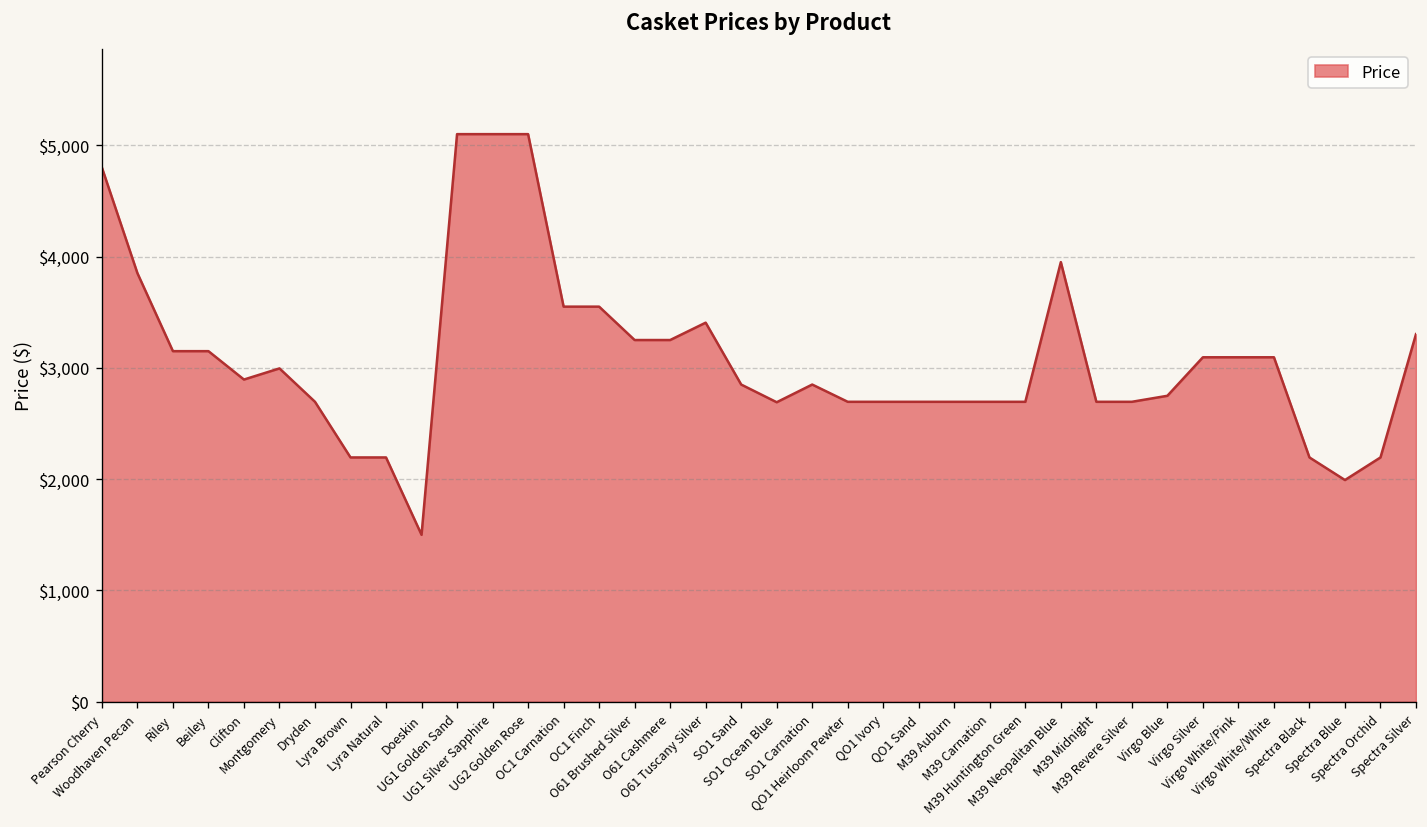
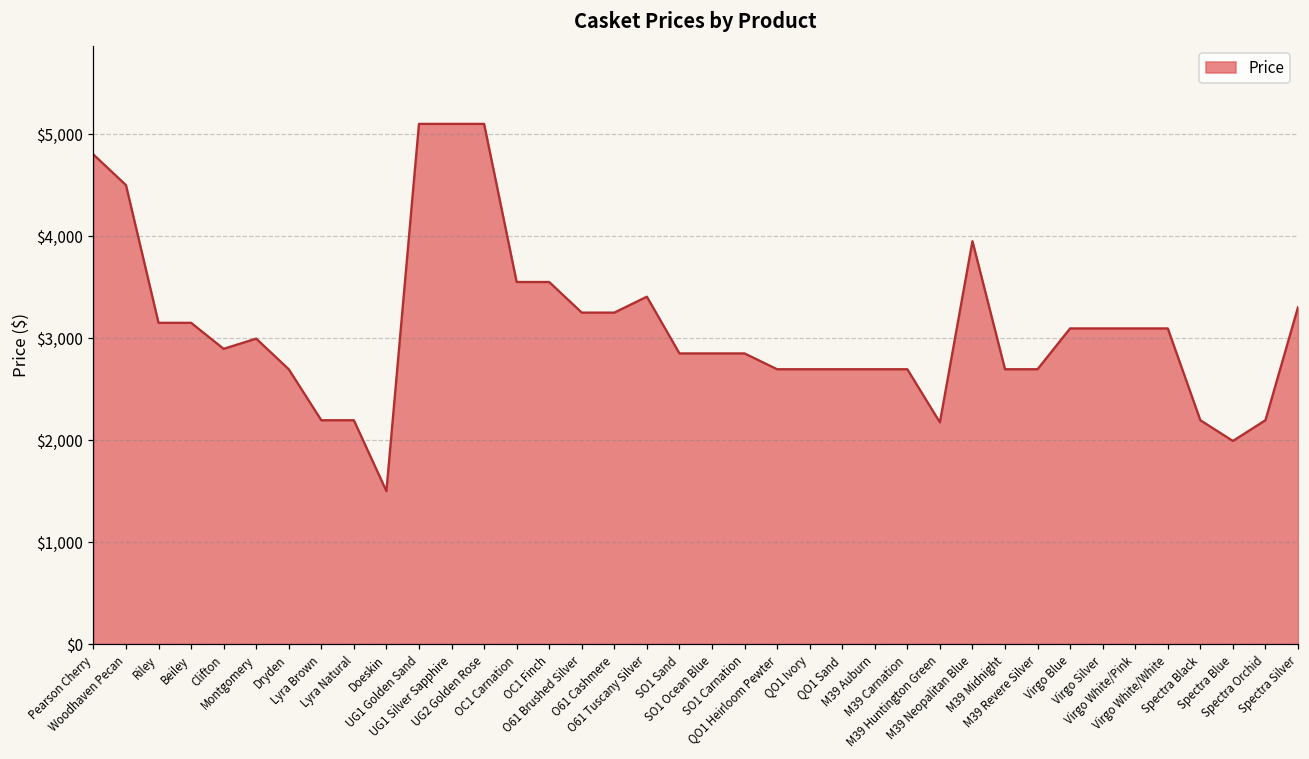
Woodhaven Pecan: $3,900 -> $4,500
SO1 Ocean Blue: $2,700 -> $2,900
M39 Huntington Green: $2,700 -> $2,200
Virgo Blue: $2,700 -> $3,100
